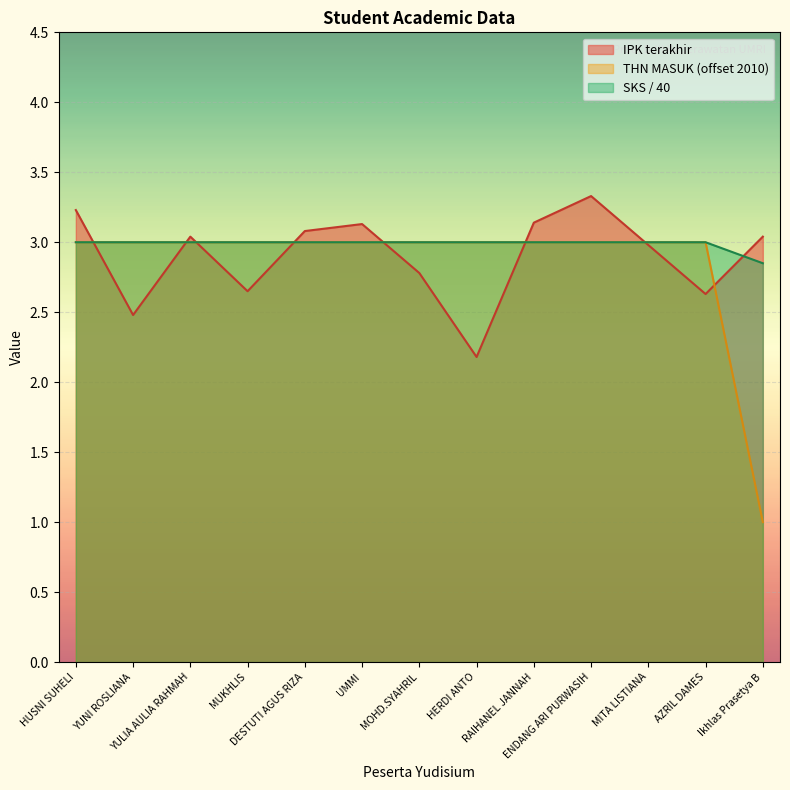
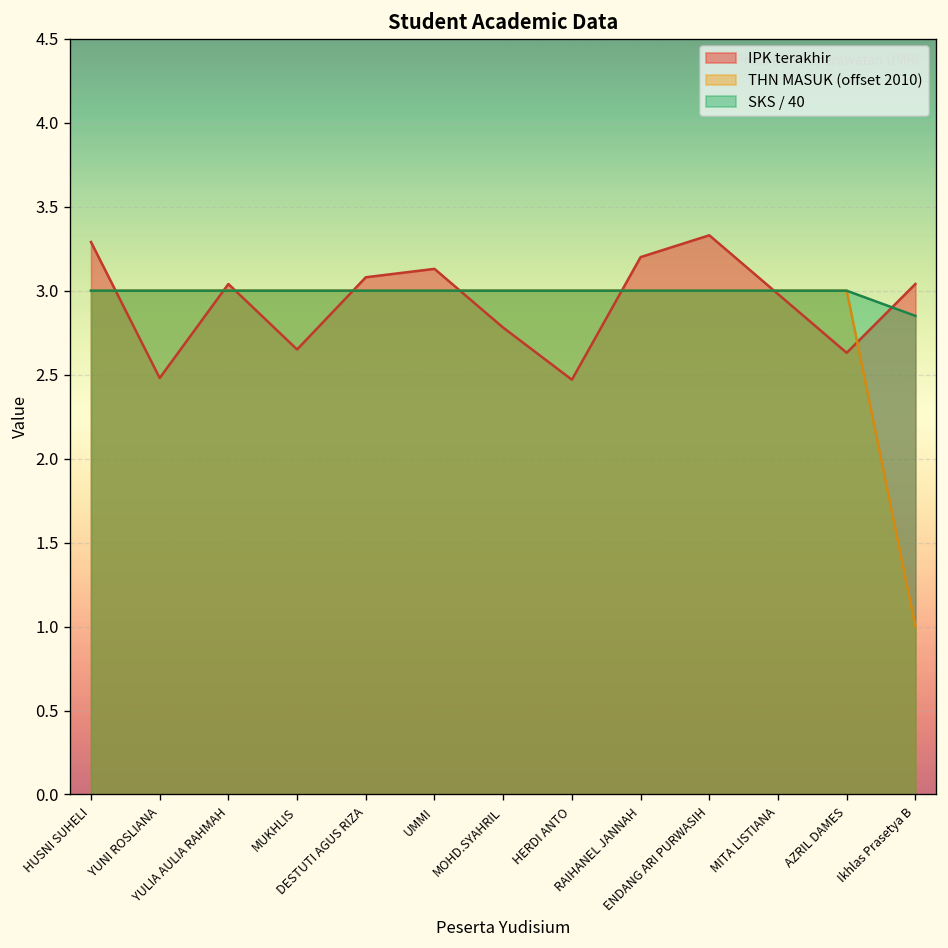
IPK terakhir, HUSNI SUHELI: 3.23 -> 3.29
IPK terakhir, HERDI ANTO: 2.18 -> 2.47
IPK terakhir, RAIHANEL JANNAH: 3.14 -> 3.20
